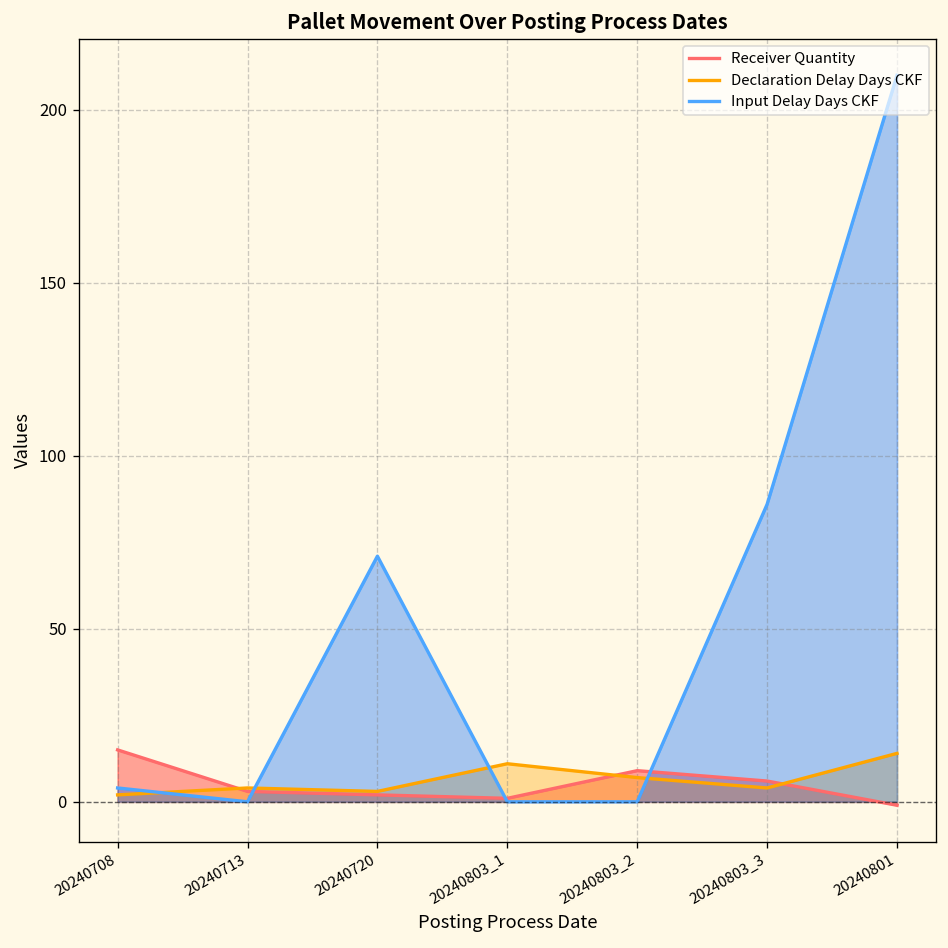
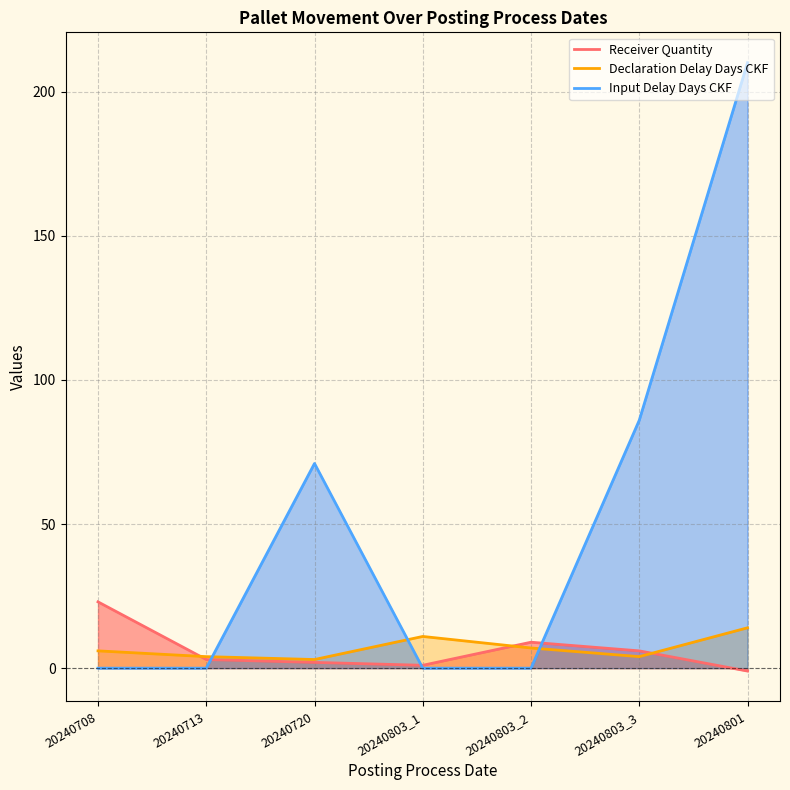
Receiver Quantity, 20240708: 15 -> 23
Declaration Delay Days CKF, 20240708: 2 -> 6
Input Delay Days CKF, 20240708: 4 -> 0
